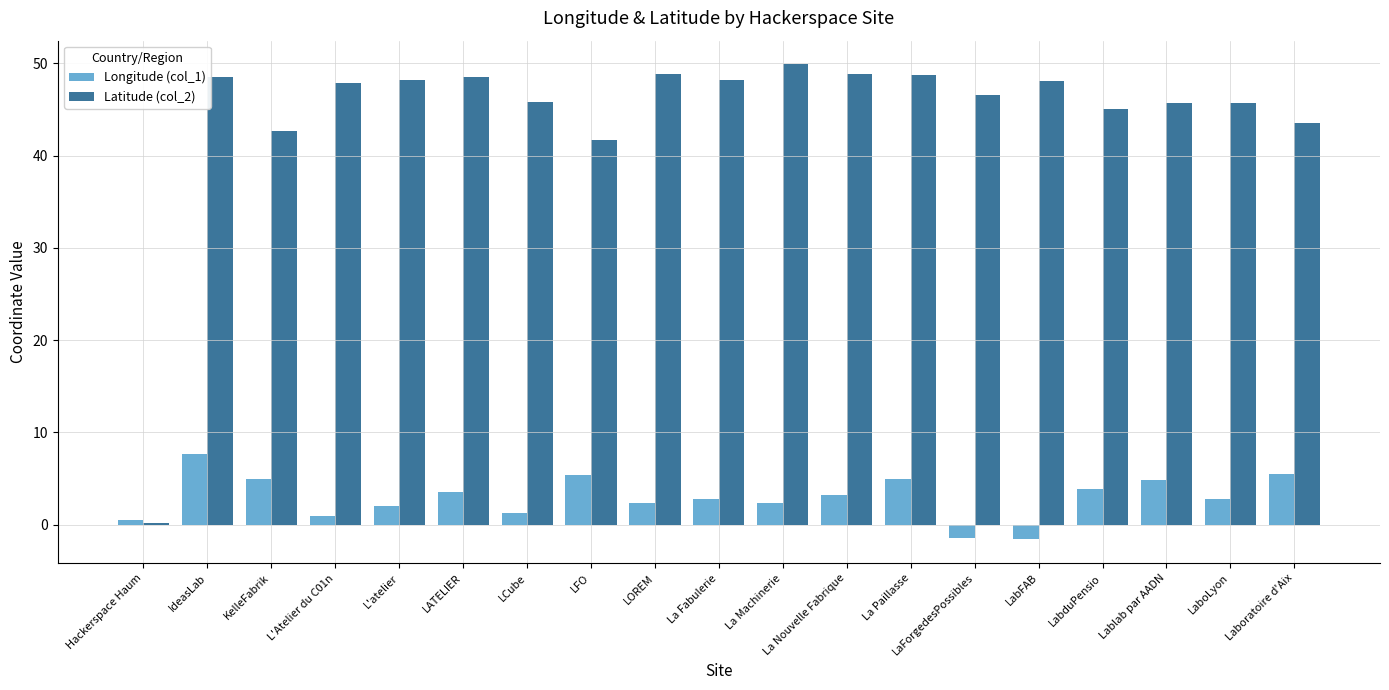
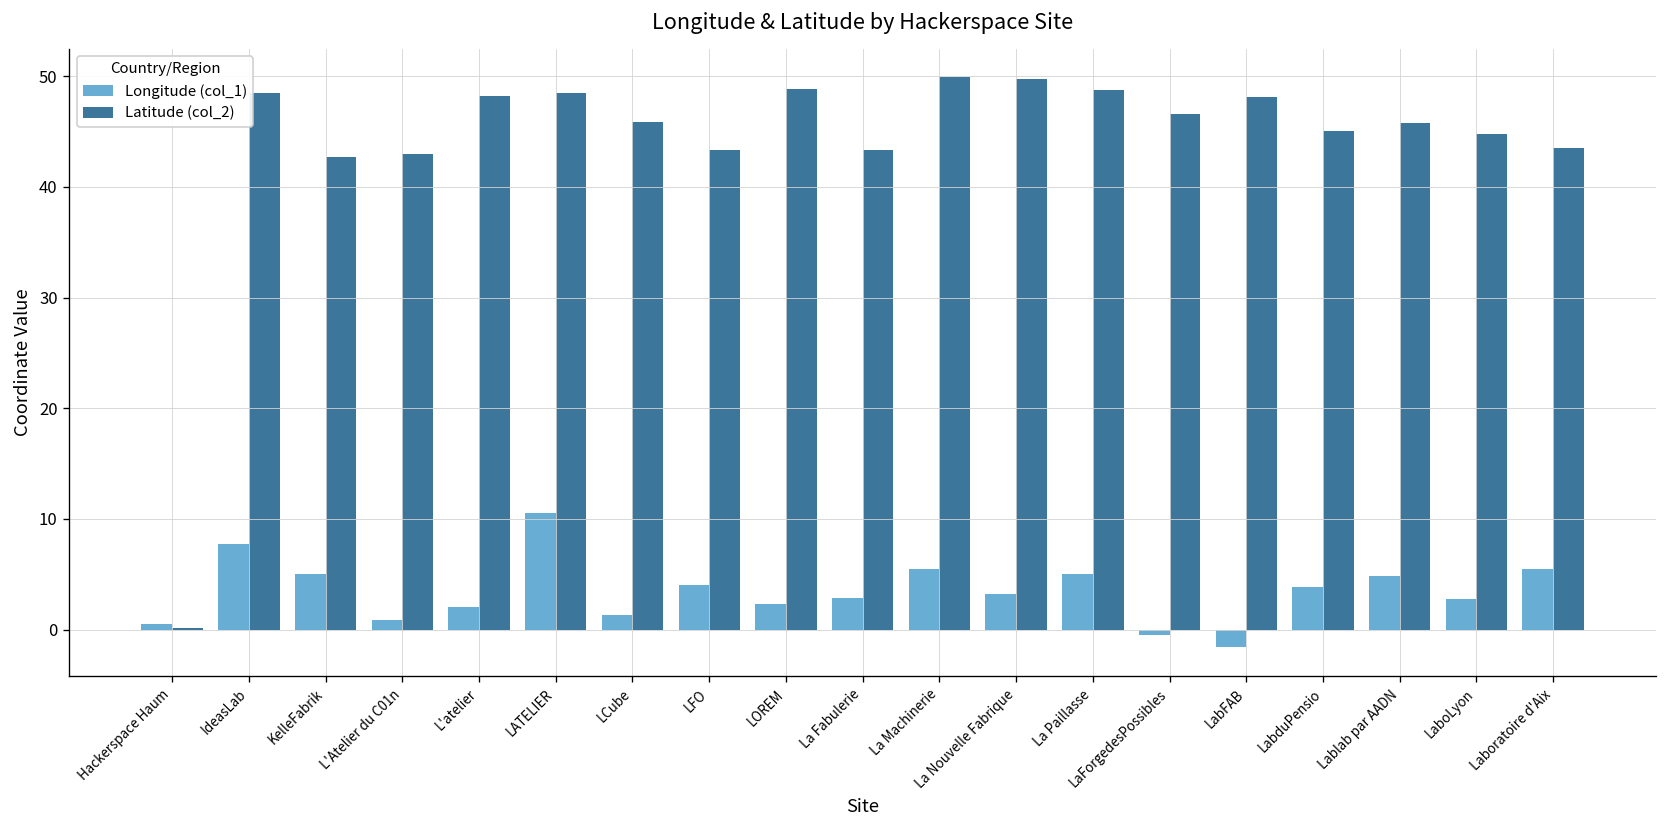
Latitude (col_2), L'Atelier du C01n: 48 -> 43
Longitude (col_1), LATELIER: 4 -> 11
Longitude (col_1), LFO: 5 -> 4
Latitude (col_2), LFO: 42 -> 43
Latitude (col_2), La Fabulerie: 48 -> 43
Longitude (col_1), La Machinerie: 2 -> 6
Latitude (col_2), La Nouvelle Fabrique: 49 -> 50
Longitude (col_1), LaForgedesPossibles: -1.4 -> -0.5
Latitude (col_2), LaboLyon: 46 -> 45
